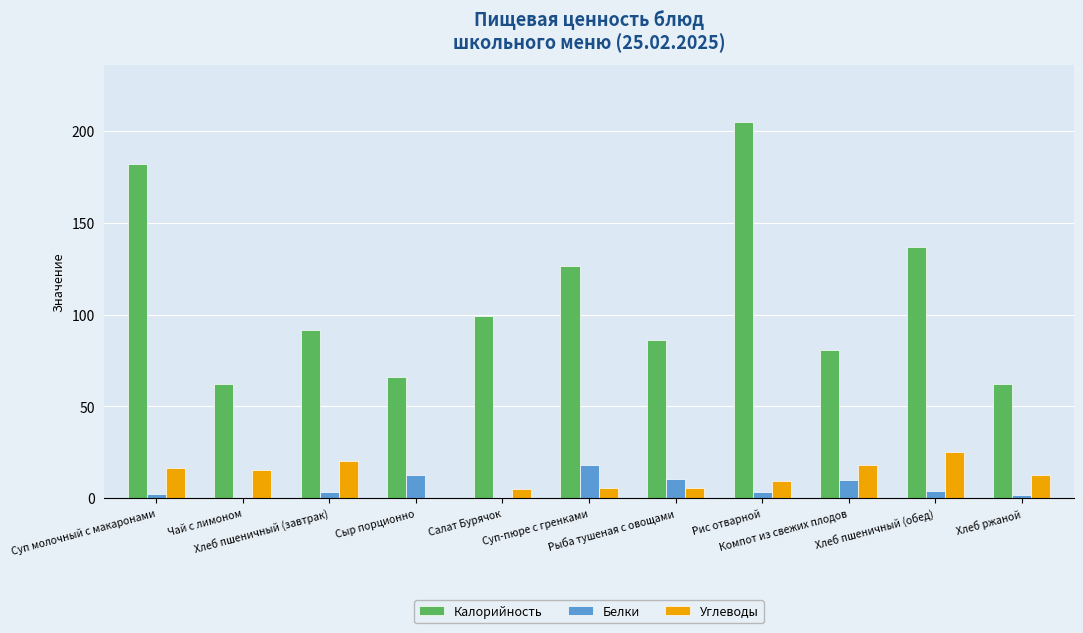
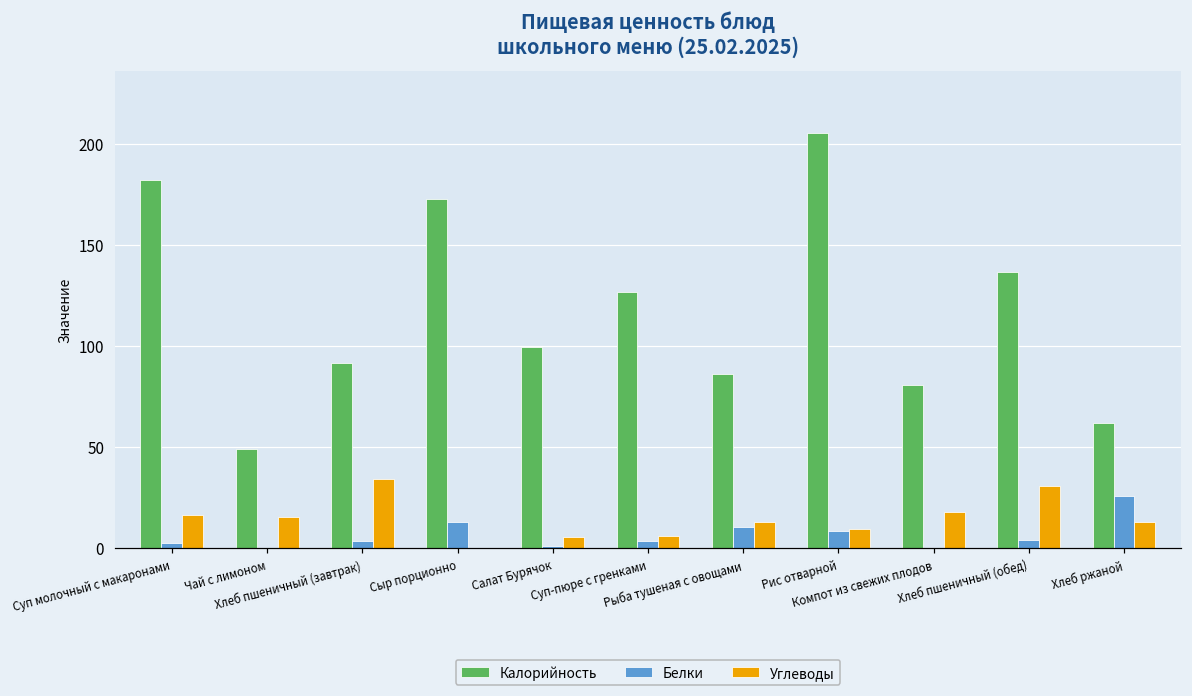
Калорийность, Чай с лимоном: 62 -> 49
Углеводы, Хлеб пшеничный (завтрак): 20 -> 34
Калорийность, Сыр порционно: 66 -> 173
Белки, Суп-пюре с гренками: 18 -> 3
Углеводы, Рыба тушеная с овощами: 6 -> 13
Белки, Рис отварной: 4 -> 8
Белки, Компот из свежих плодов: 10 -> 0
Углеводы, Хлеб пшеничный (обед): 25 -> 31
Белки, Хлеб ржаной: 2 -> 26
